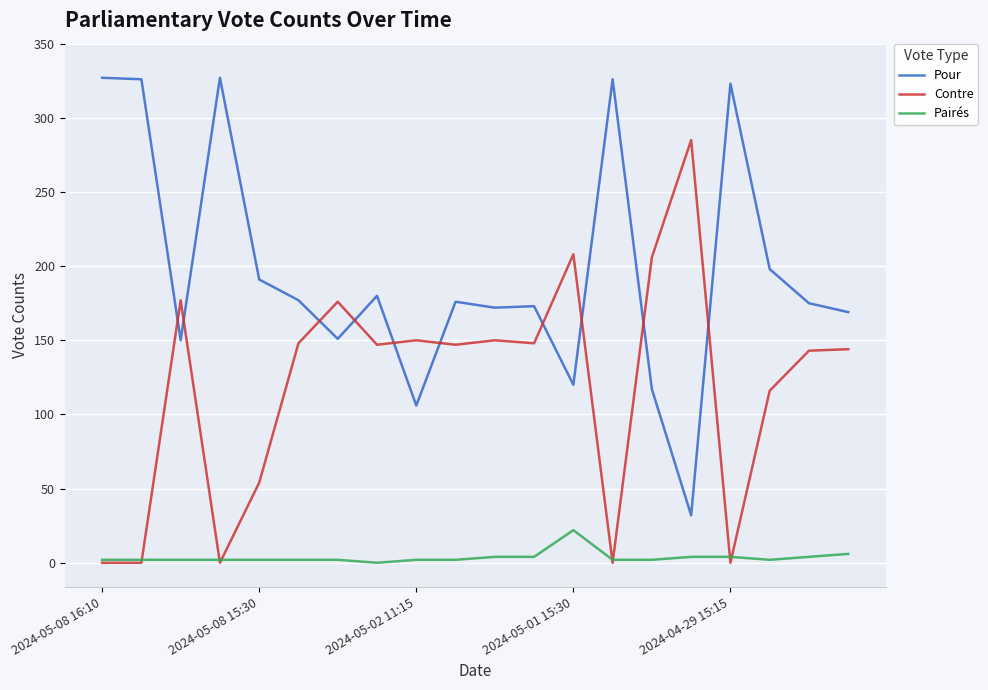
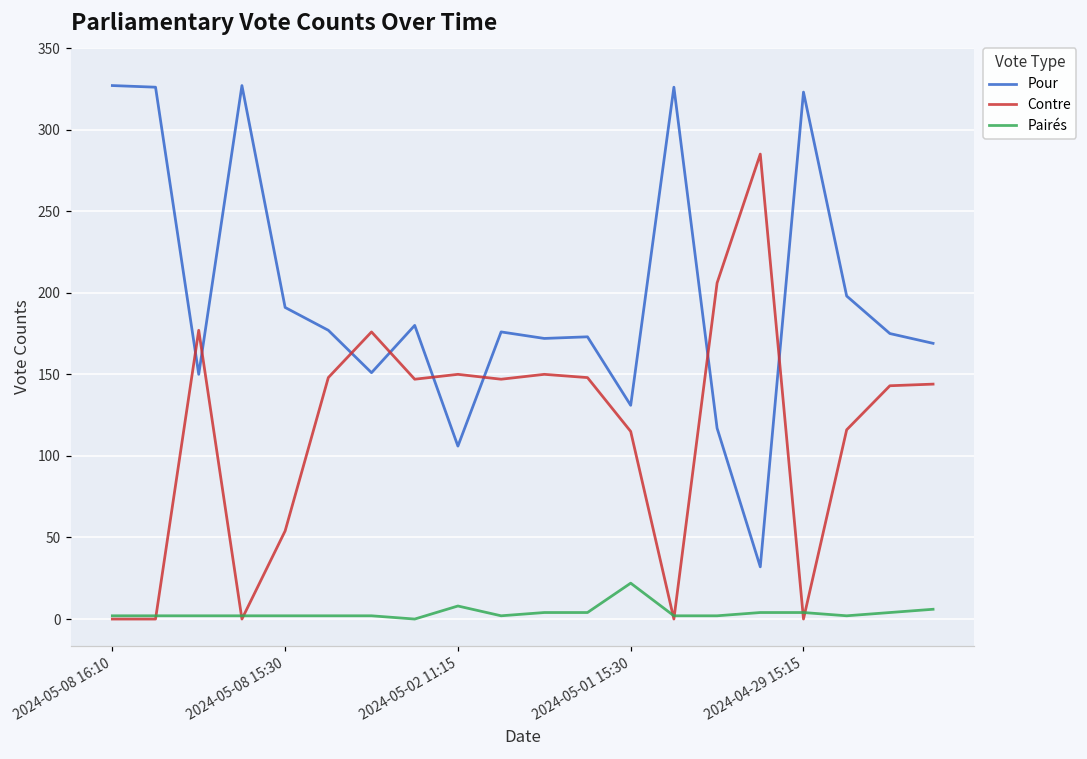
Pairés, 2024-05-02 11:15: 2 -> 8
Pour, 2024-05-01 15:30: 120 -> 131
Contre, 2024-05-01 15:30: 208 -> 115
